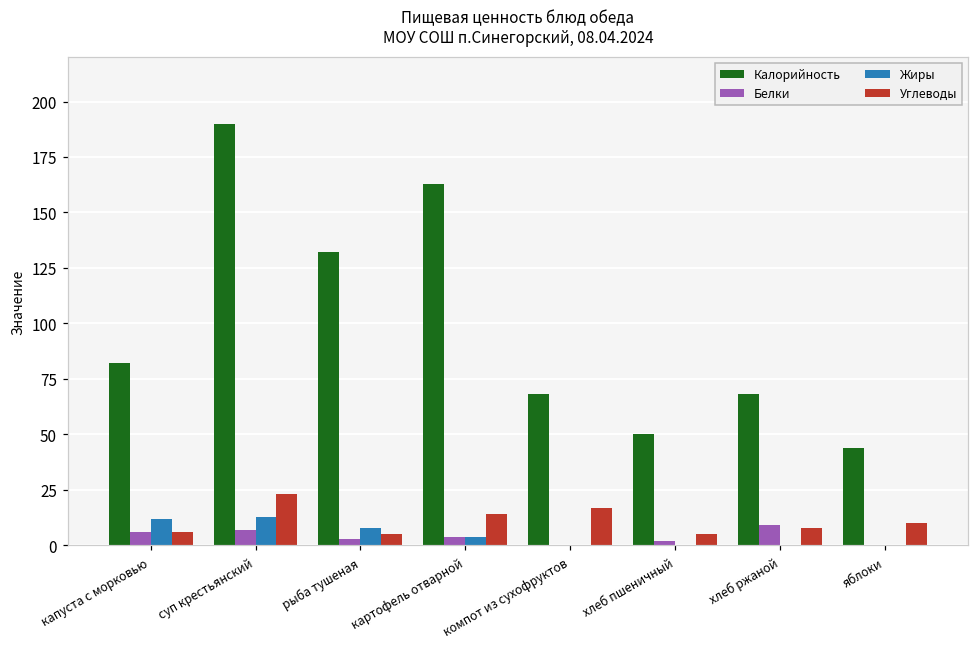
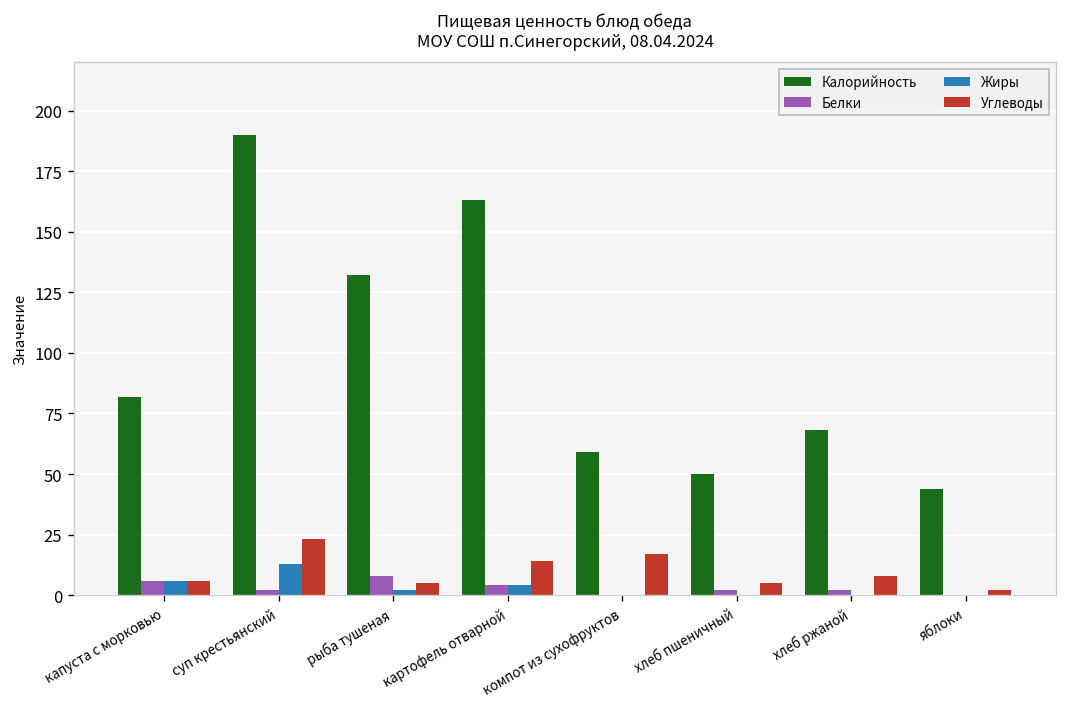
Жиры, капуста с морковью: 12 -> 6
Белки, суп крестьянский: 7 -> 2
Белки, рыба тушеная: 3 -> 8
Жиры, рыба тушеная: 8 -> 2
Калорийность, компот из сухофруктов: 68 -> 59
Белки, хлеб ржаной: 9 -> 2
Углеводы, яблоки: 10 -> 2
